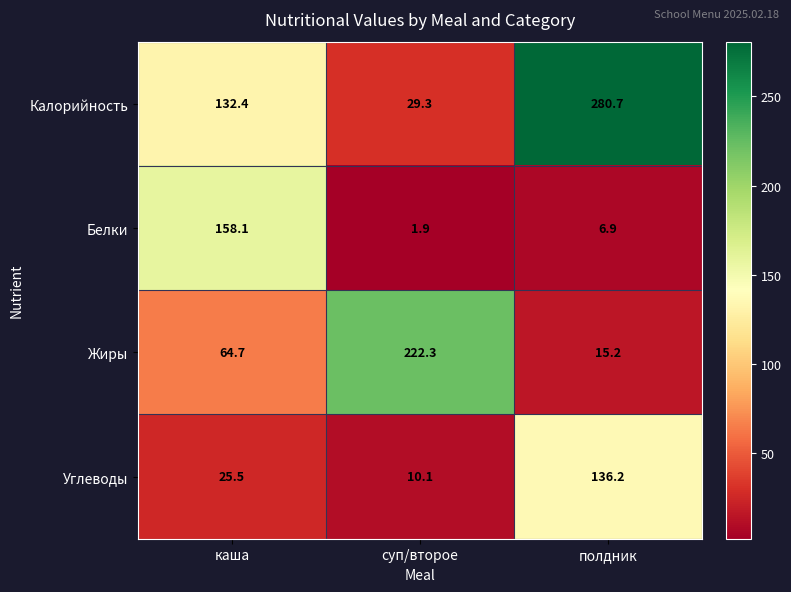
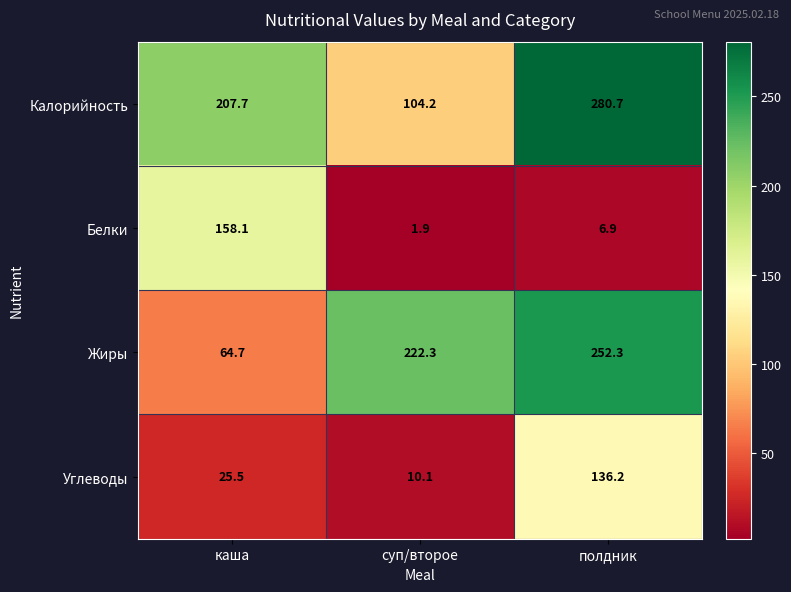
Калорийность, каша: 132.4 -> 207.7
Калорийность, суп/второе: 29.3 -> 104.2
Жиры, полдник: 15.2 -> 252.3
